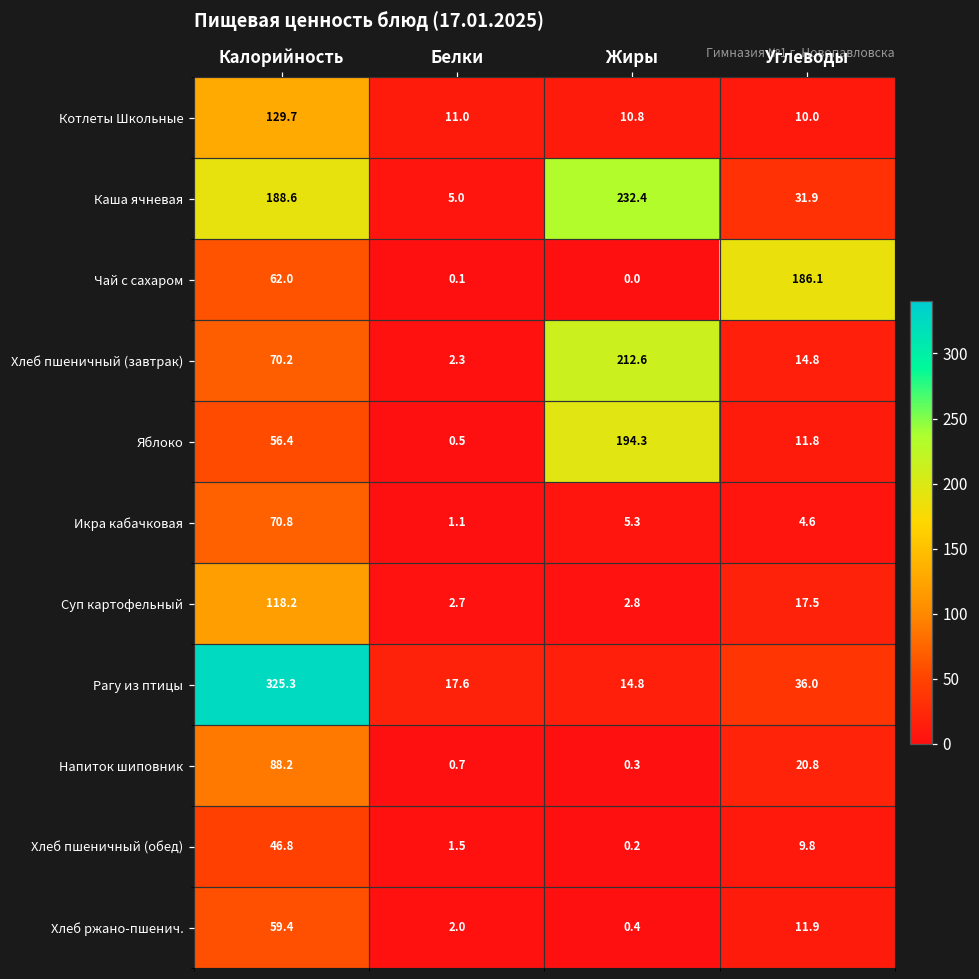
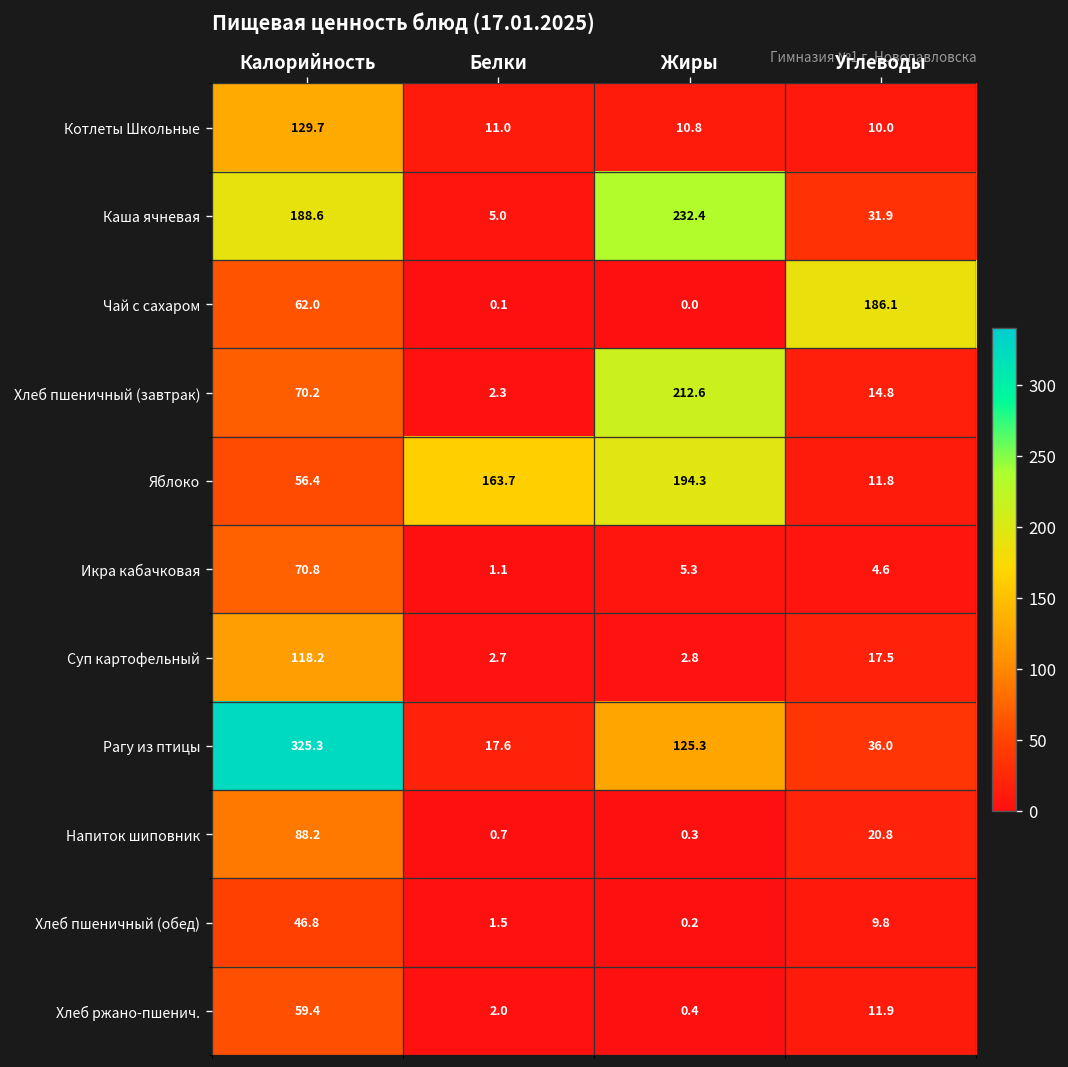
Яблоко, Белки: 0.5 -> 163.7
Рагу из птицы, Жиры: 14.8 -> 125.3
